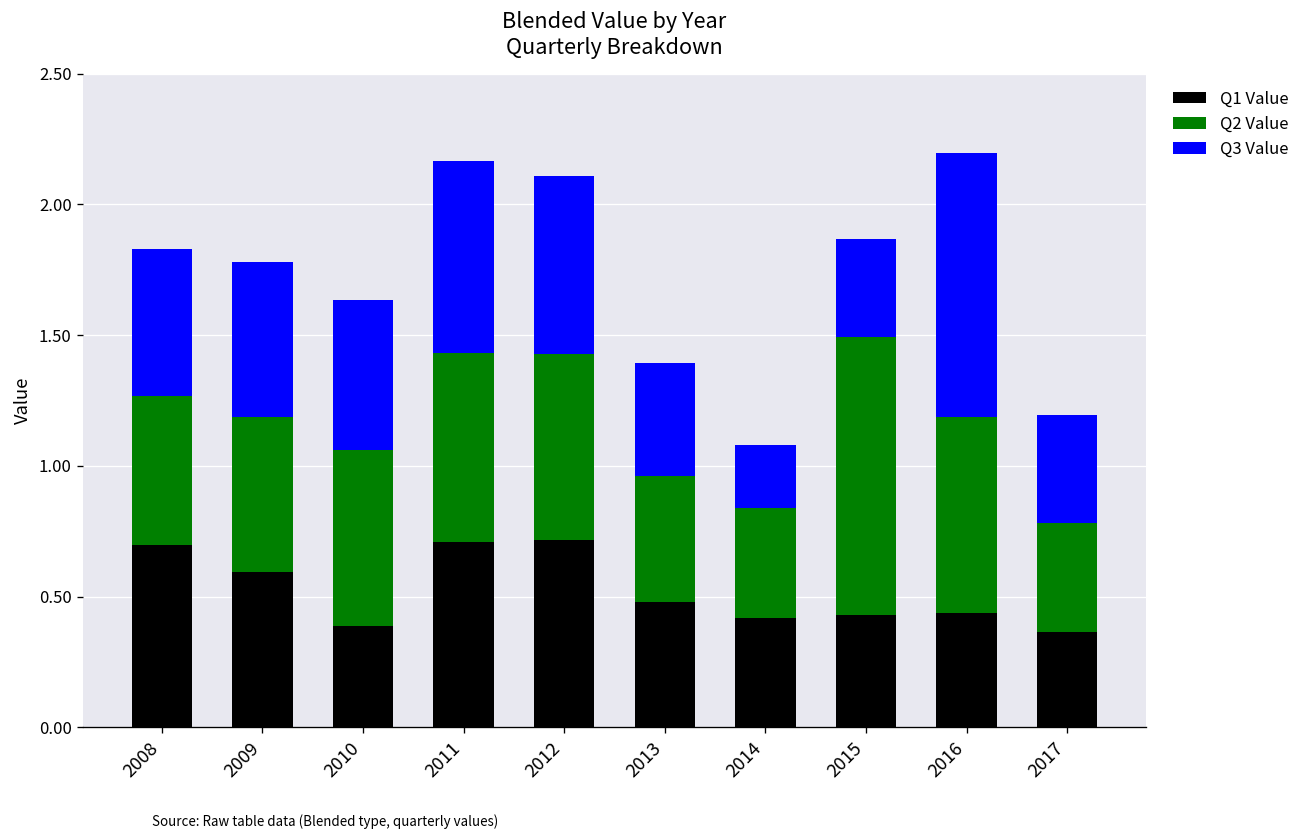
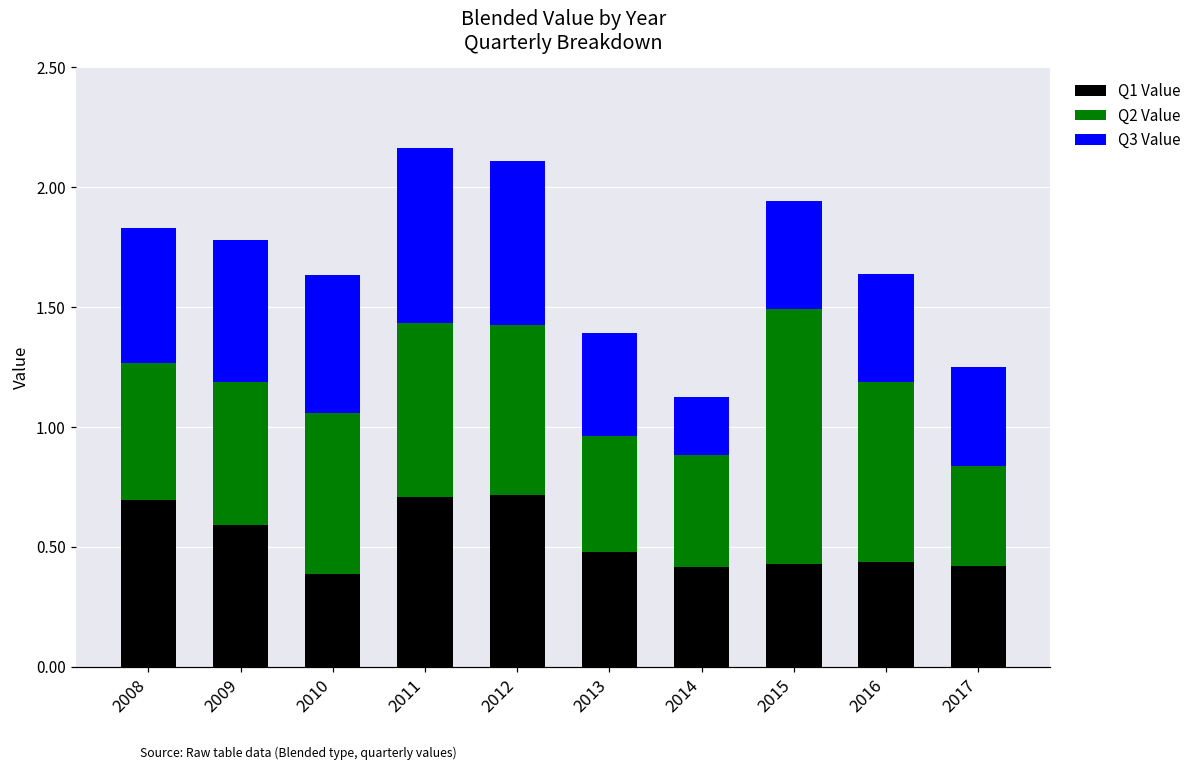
Q2 Value, 2014: 0.42 -> 0.47
Q3 Value, 2015: 0.37 -> 0.45
Q3 Value, 2016: 1.01 -> 0.45
Q1 Value, 2017: 0.36 -> 0.42
